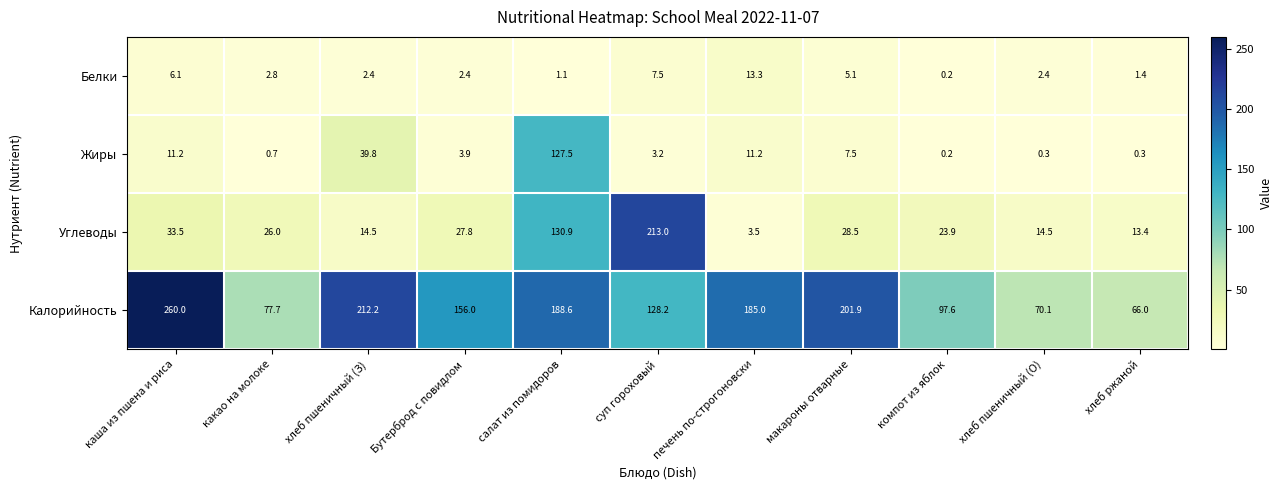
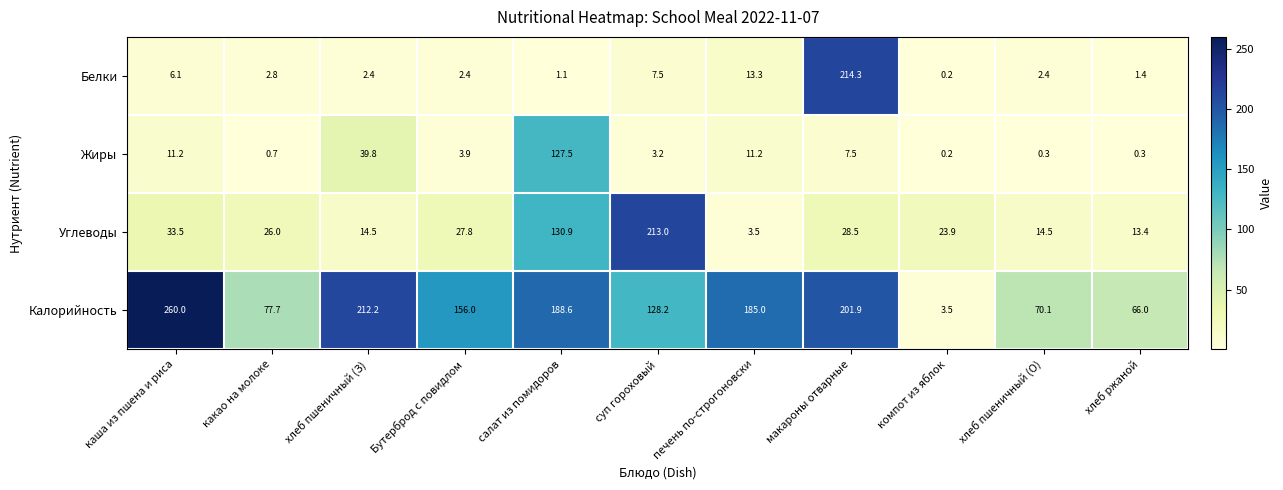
Белки, макароны отварные: 5.1 -> 214.3
Калорийность, компот из яблок: 97.6 -> 3.5
